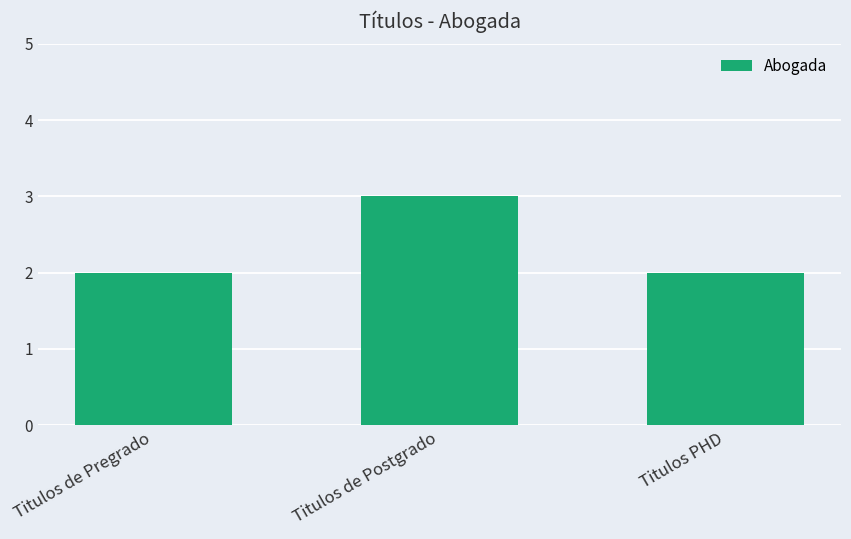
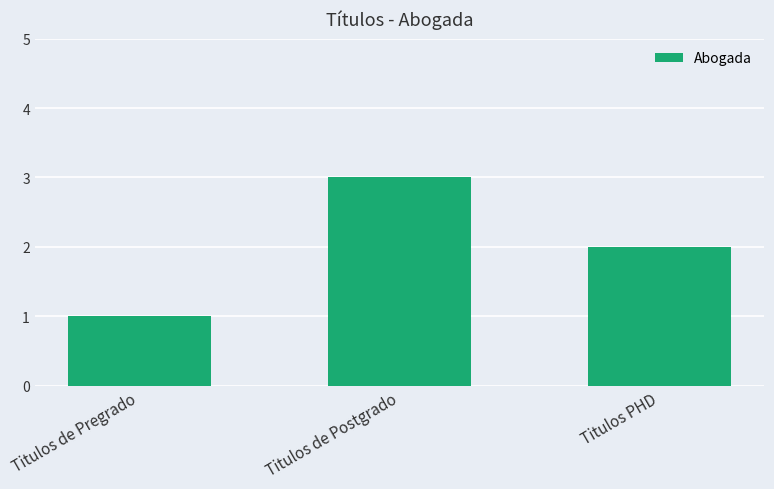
Titulos de Pregrado: 2 -> 1
